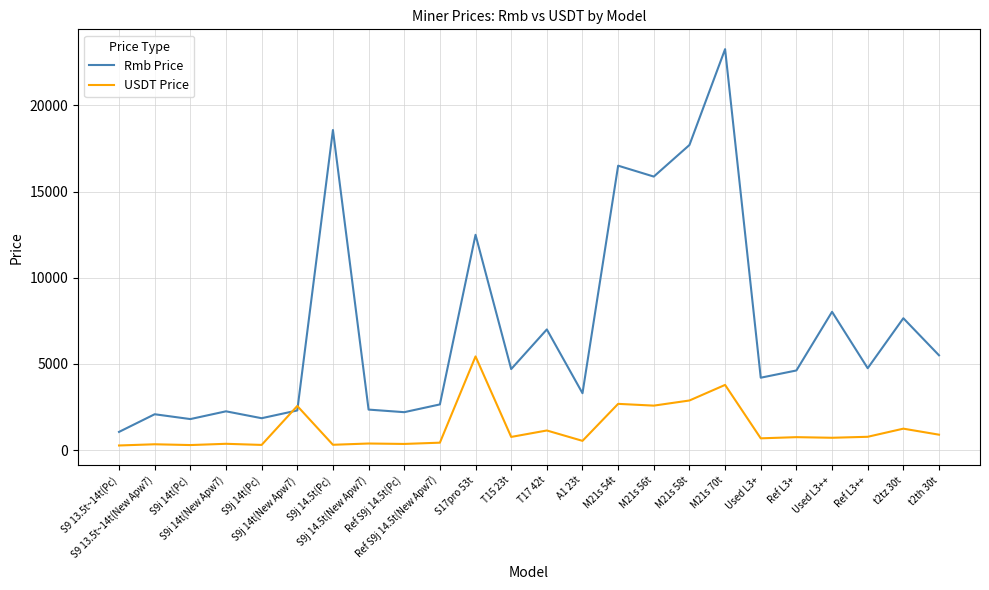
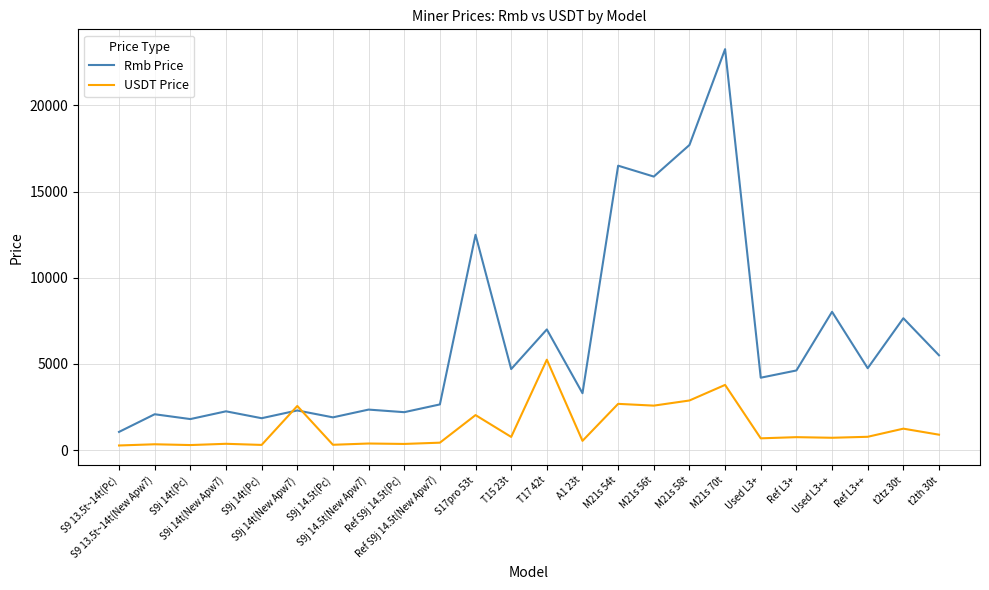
Rmb Price, S9j 14.5t(Pc): 18600 -> 1900
USDT Price, S17pro 53t: 5400 -> 2000
USDT Price, T17 42t: 1100 -> 5200
